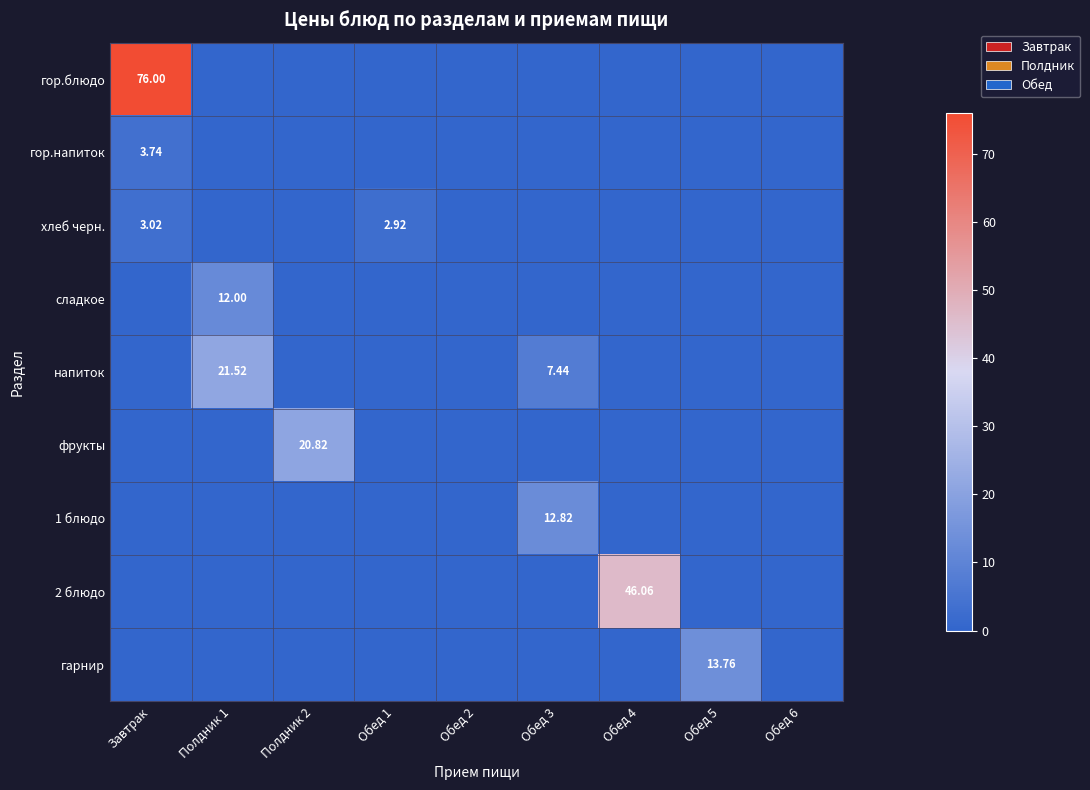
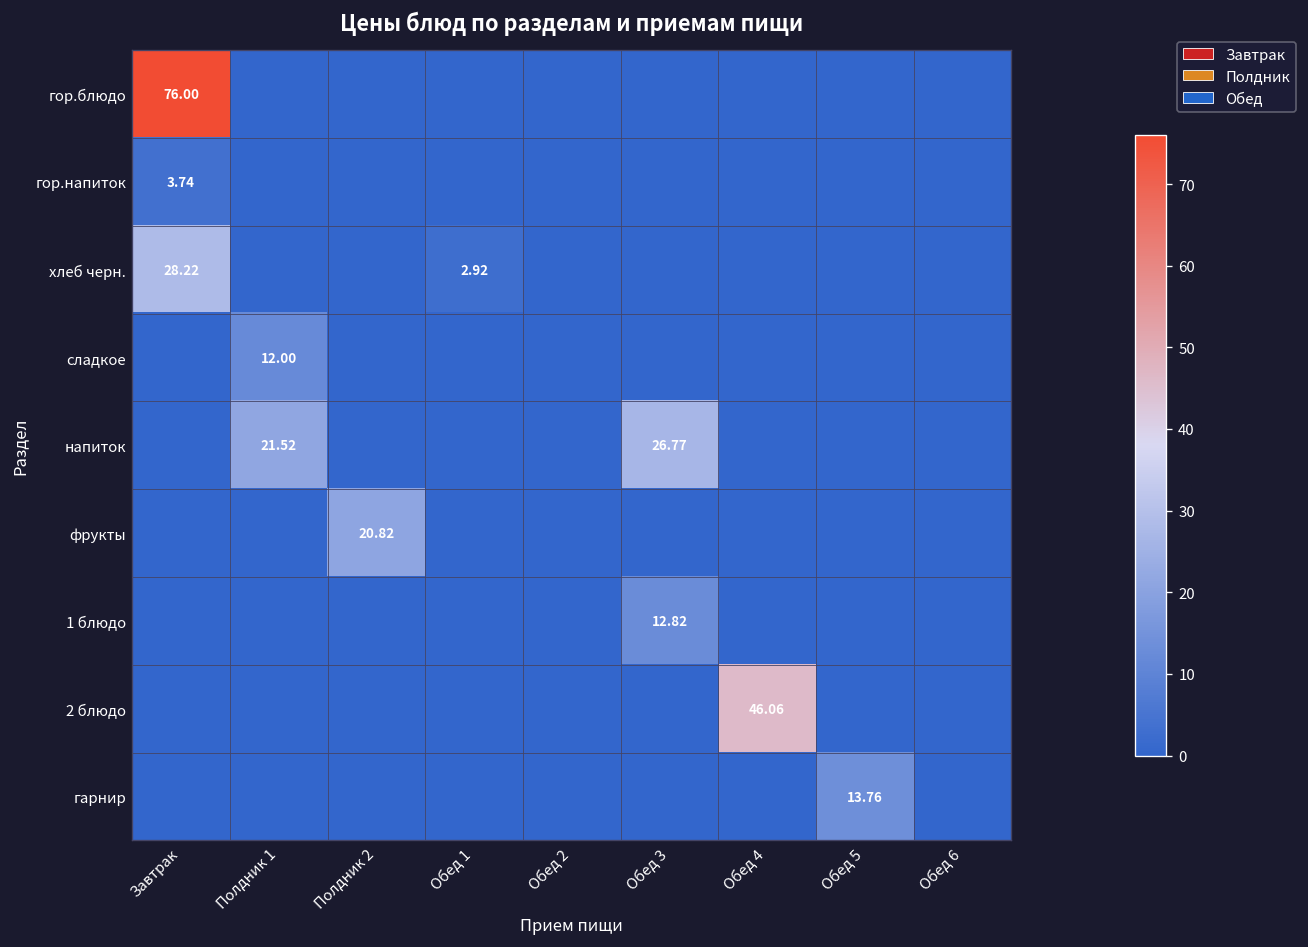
хлеб черн., Завтрак: 3.02 -> 28.22
напиток, Обед 3: 7.44 -> 26.77
